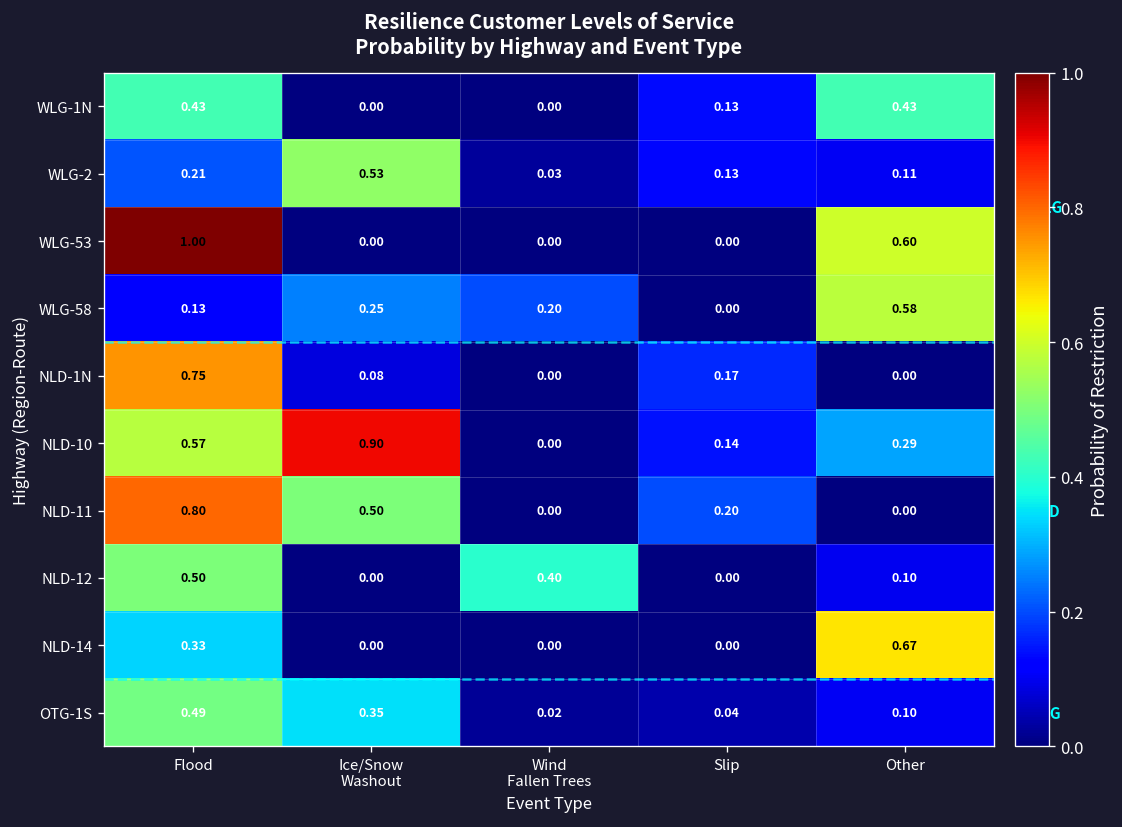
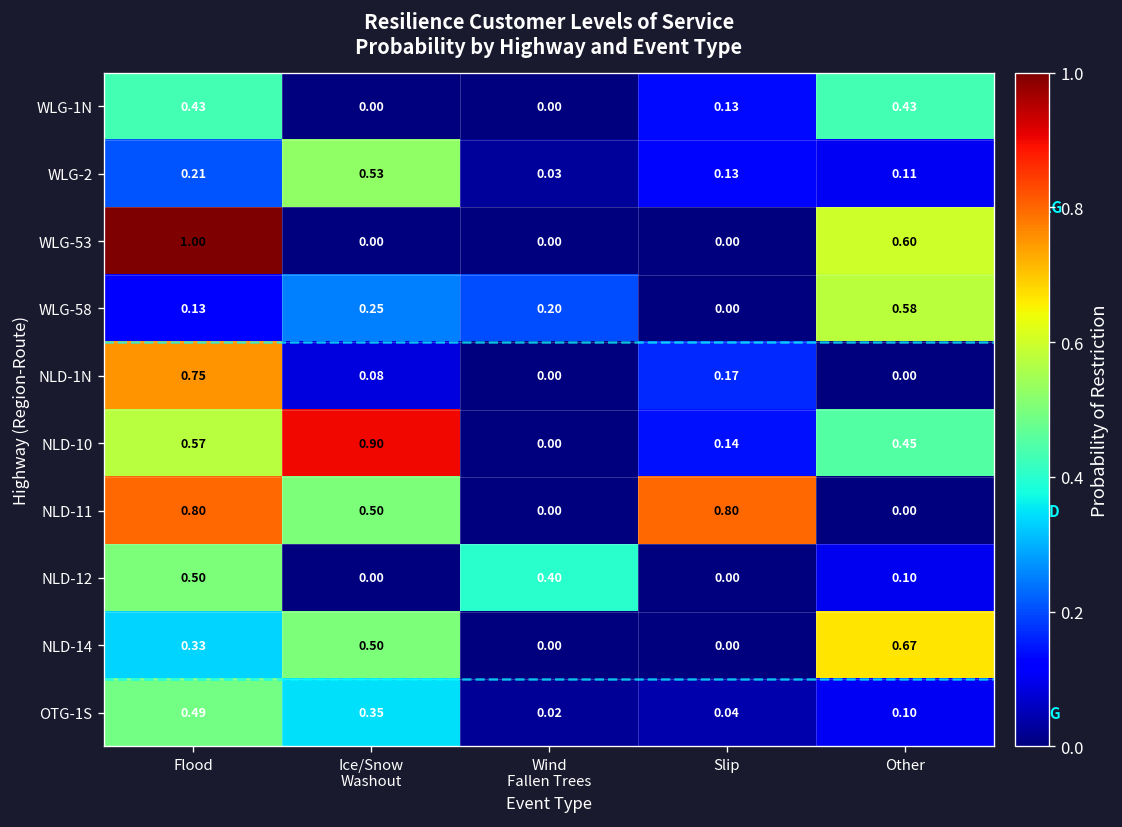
NLD-10, Other: 0.29 -> 0.45
NLD-11, Slip: 0.20 -> 0.80
NLD-14, Ice/Snow Washout: 0.00 -> 0.50
